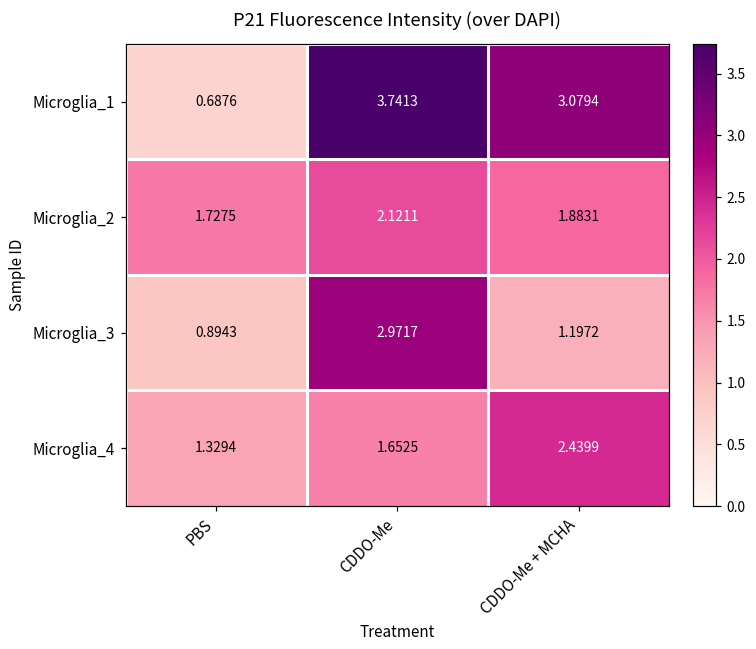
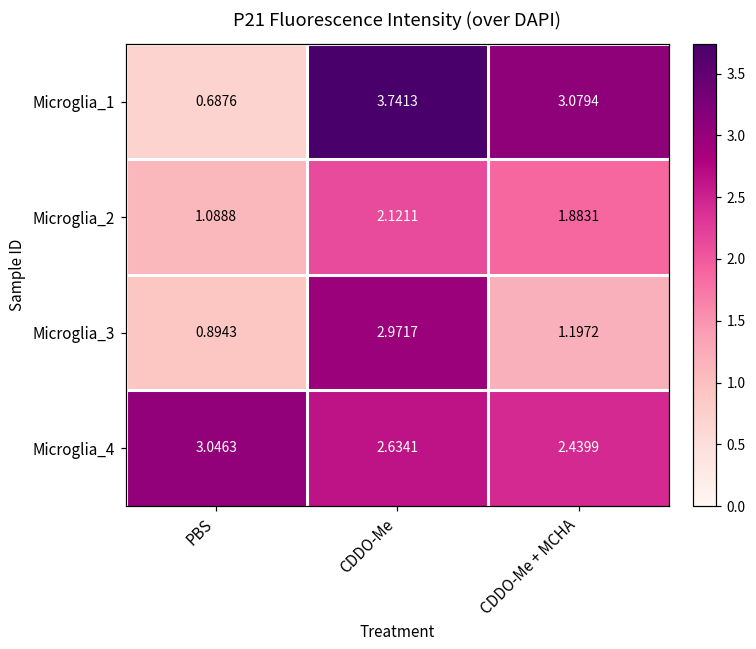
Microglia_2, PBS: 1.7275 -> 1.0888
Microglia_4, PBS: 1.3294 -> 3.0463
Microglia_4, CDDO-Me: 1.6525 -> 2.6341
